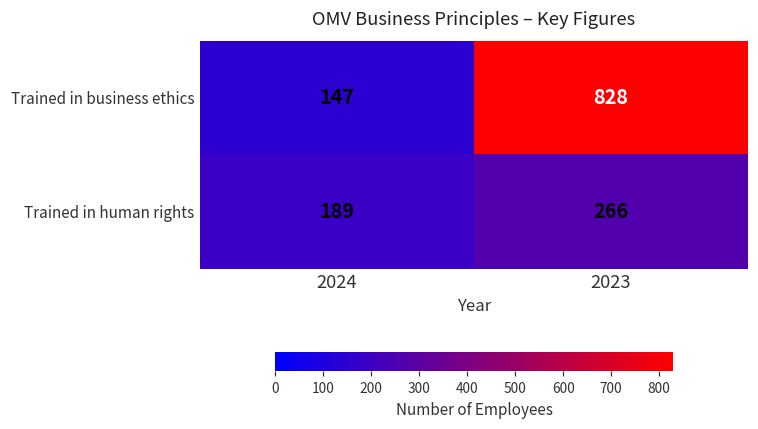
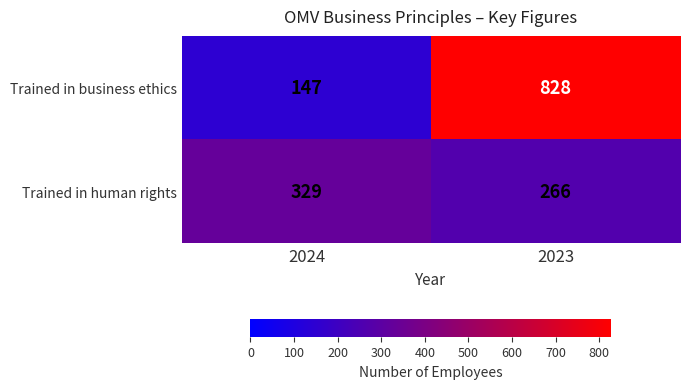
Trained in human rights, 2024: 189 -> 329
